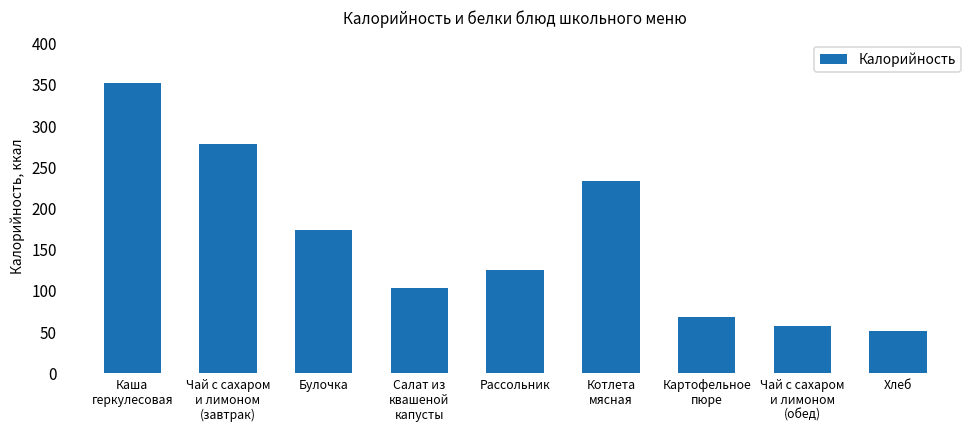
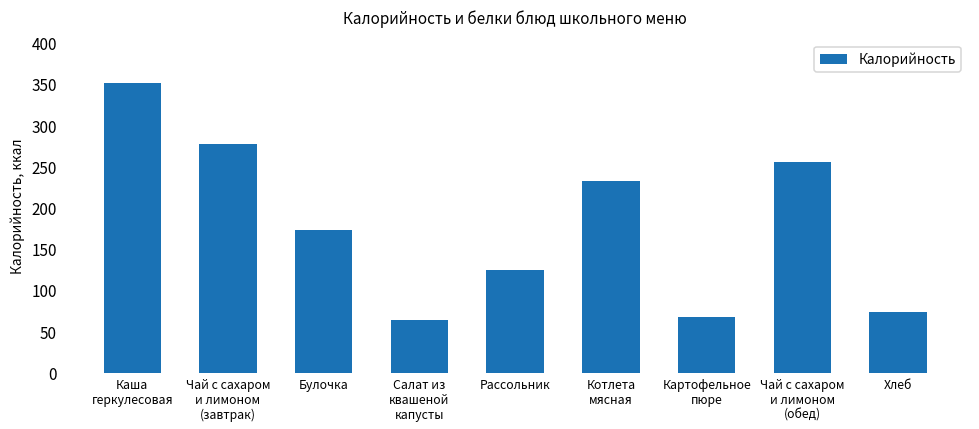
Салат из квашеной капусты: 100 -> 70
Чай с сахаром и лимоном (обед): 60 -> 260
Хлеб: 50 -> 80
